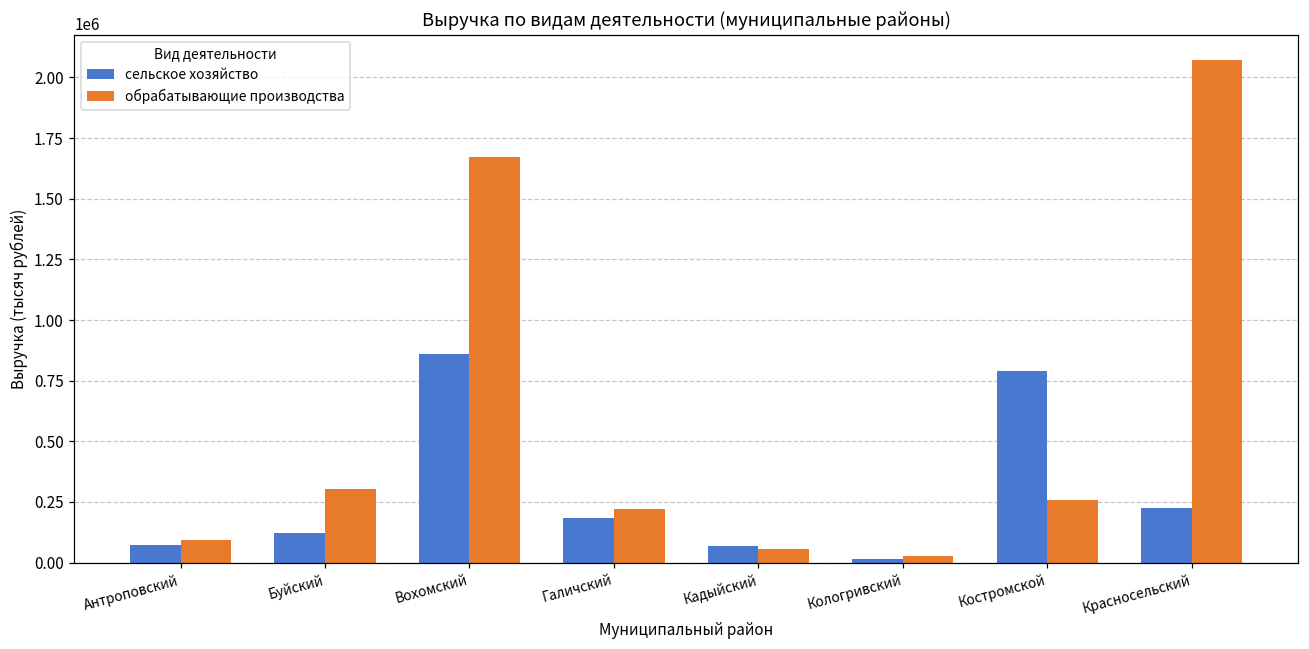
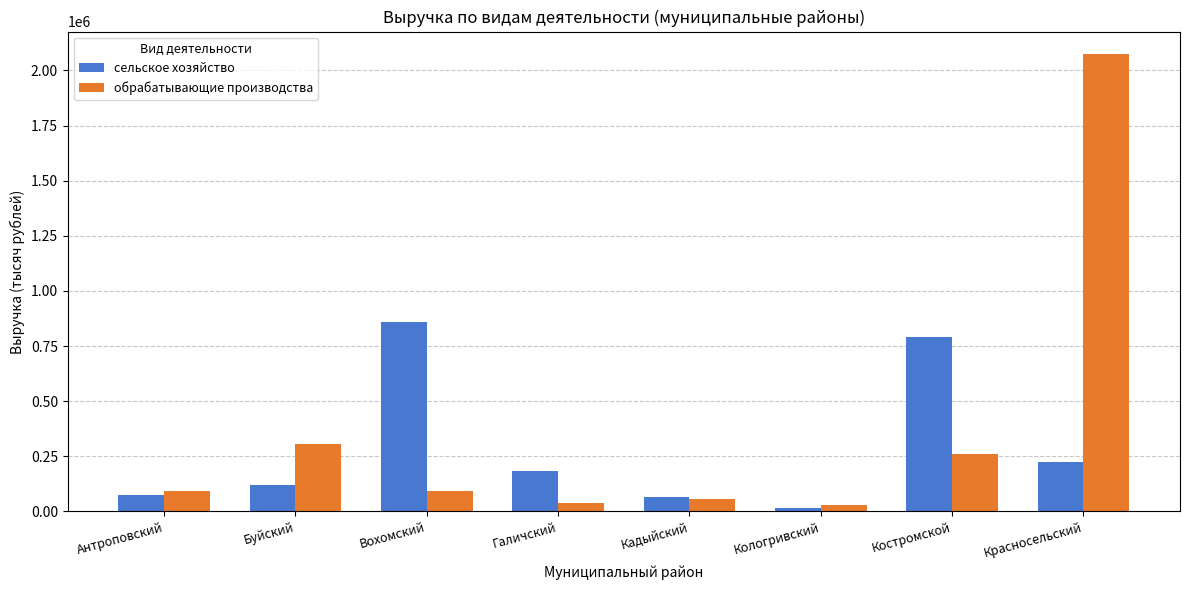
обрабатывающие производства, Вохомский: 1670000 -> 90000
обрабатывающие производства, Галичский: 220000 -> 40000
